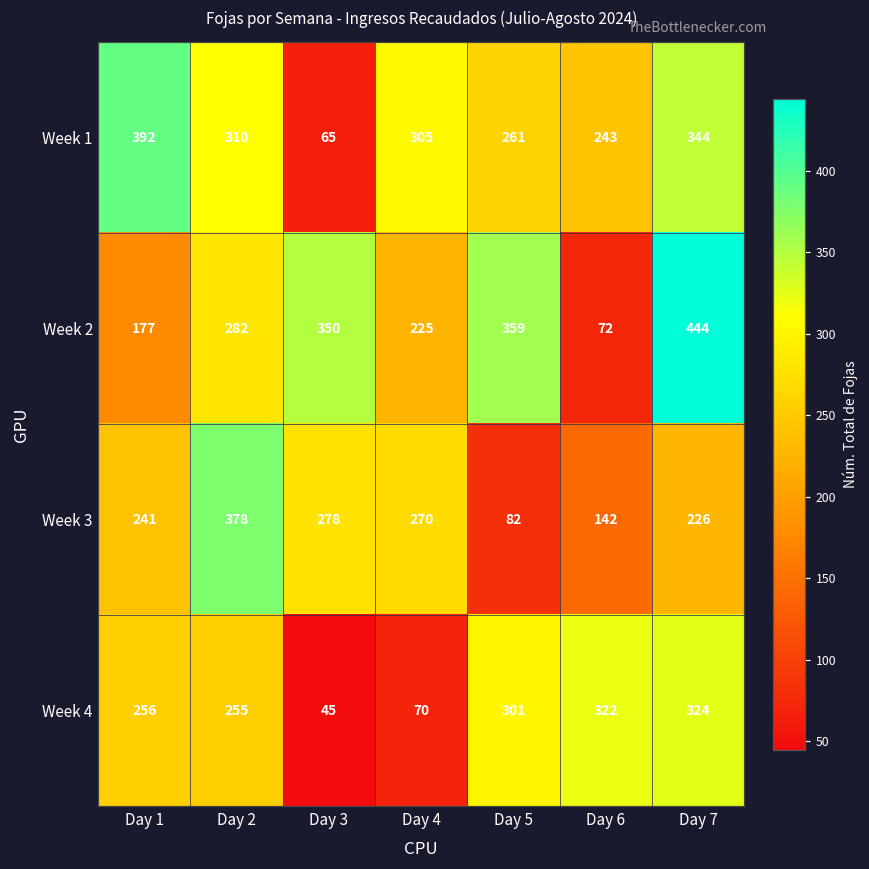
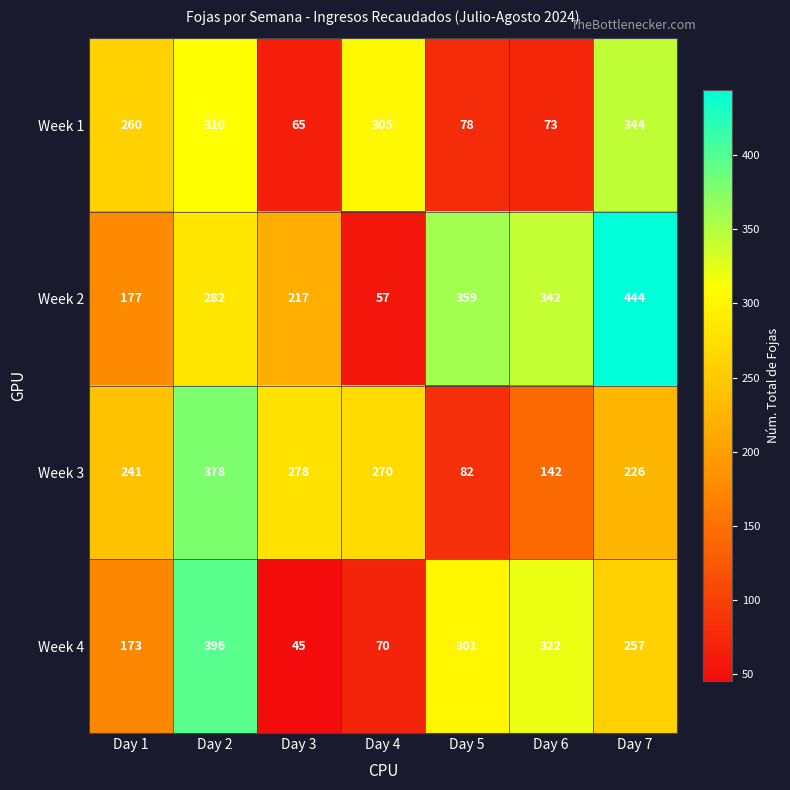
Week 1, Day 1: 392 -> 260
Week 1, Day 5: 261 -> 78
Week 1, Day 6: 243 -> 73
Week 2, Day 3: 350 -> 217
Week 2, Day 4: 225 -> 57
Week 2, Day 6: 72 -> 342
Week 4, Day 1: 256 -> 173
Week 4, Day 2: 255 -> 396
Week 4, Day 7: 324 -> 257
